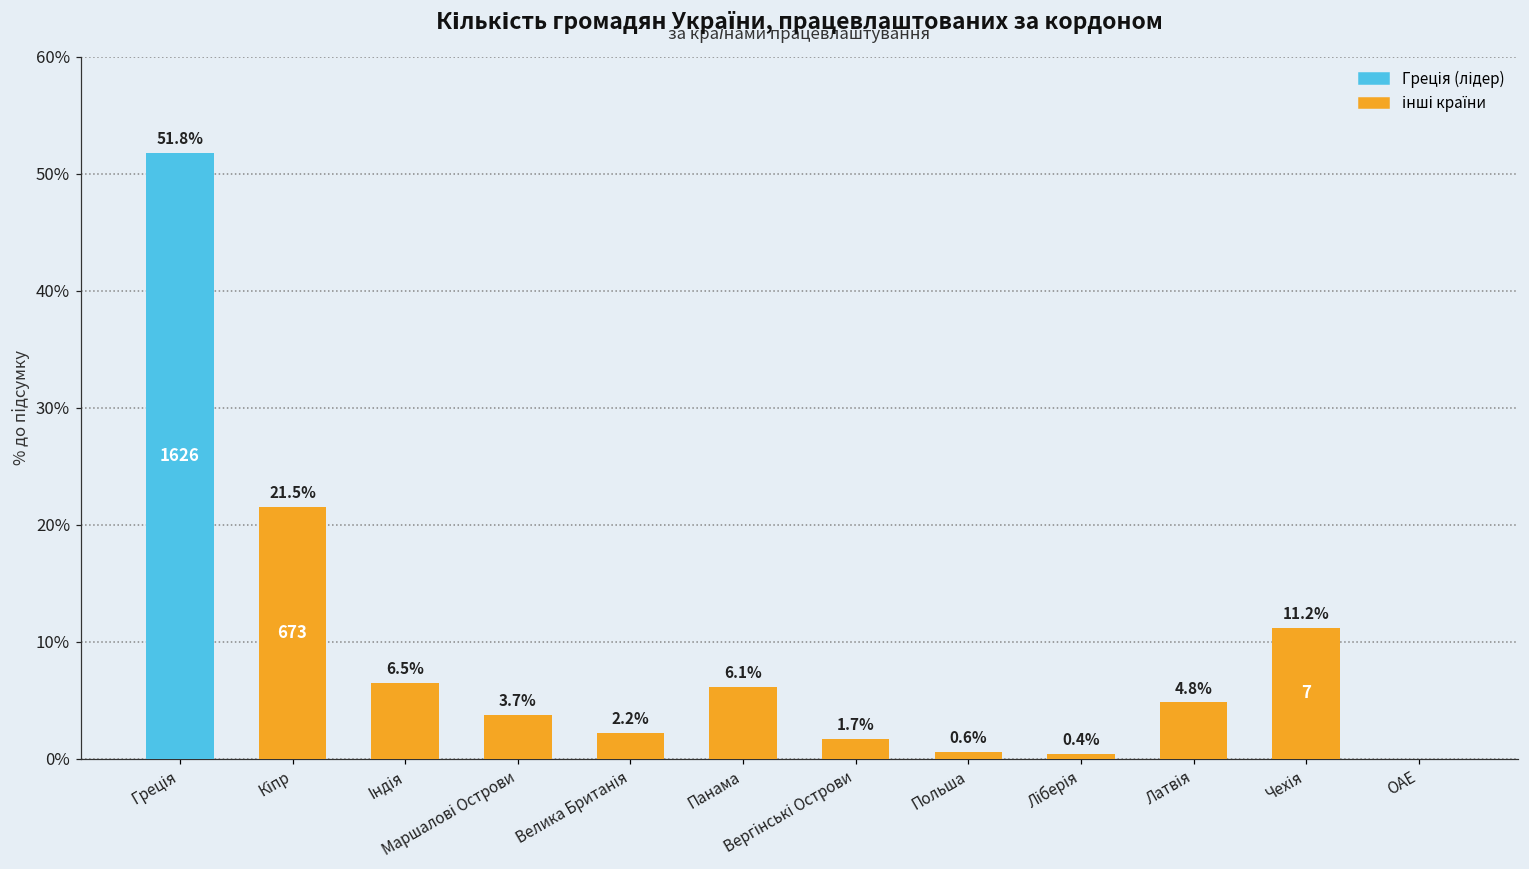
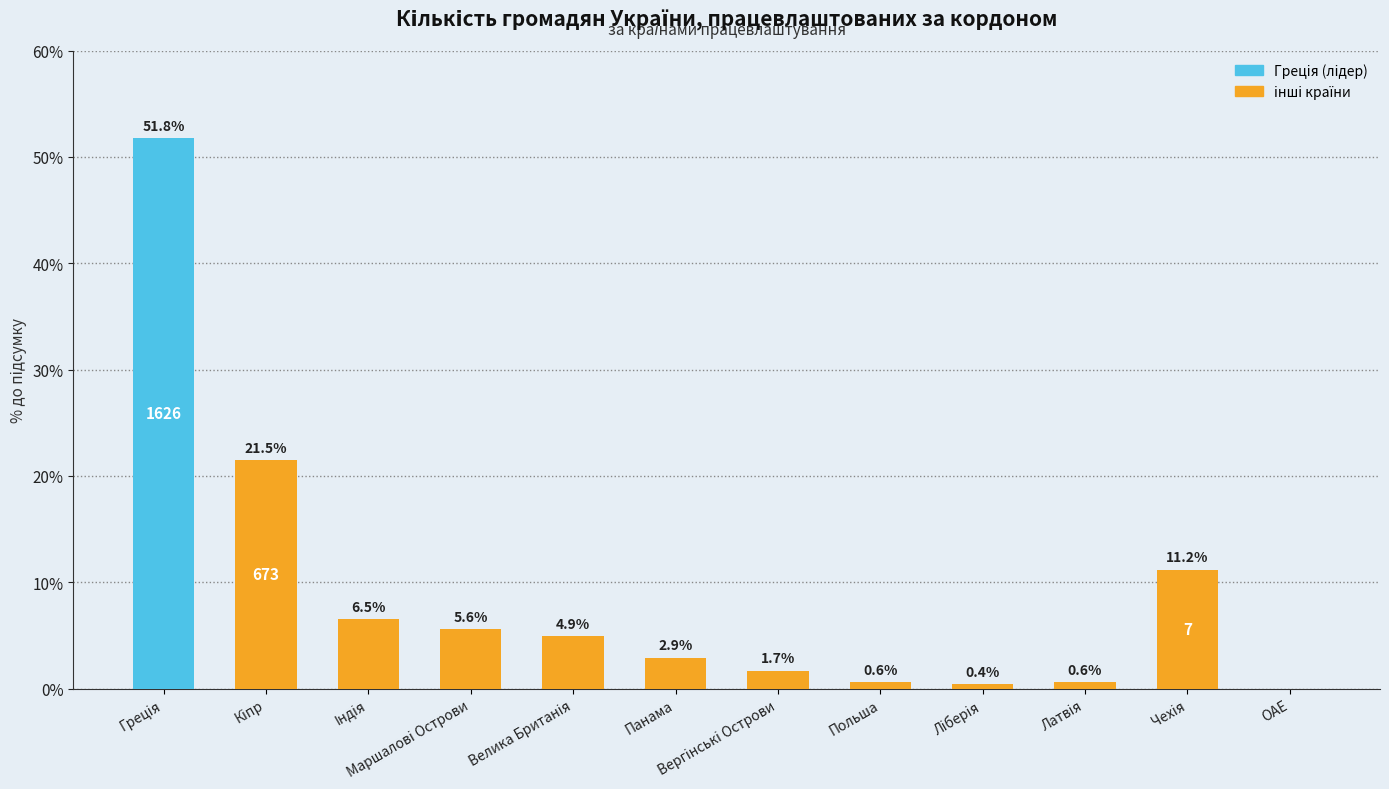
Маршалові Острови: 3.7% -> 5.6%
Велика Британія: 2.2% -> 4.9%
Панама: 6.1% -> 2.9%
Латвія: 4.8% -> 0.6%
